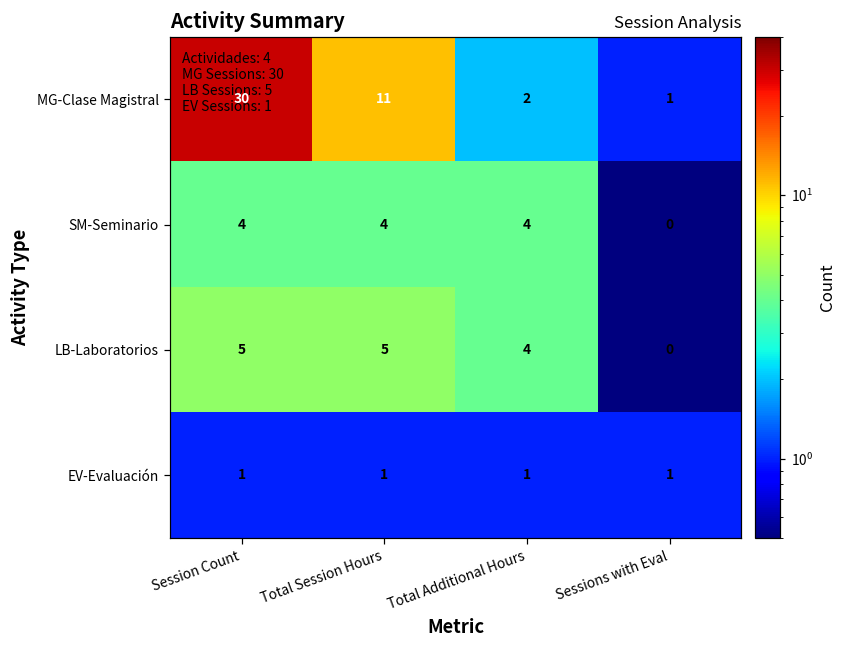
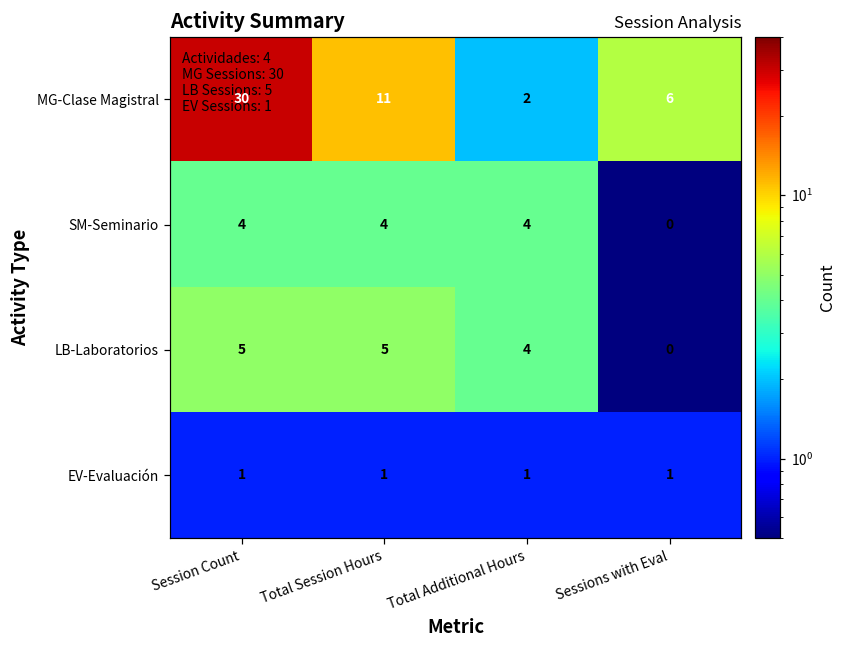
MG-Clase Magistral, Sessions with Eval: 1 -> 6
